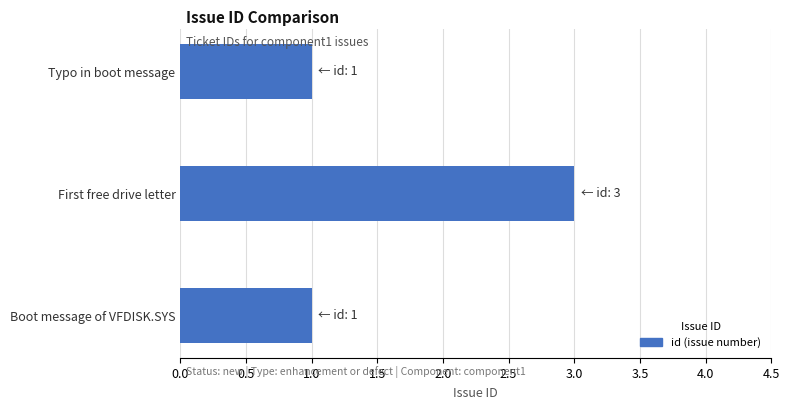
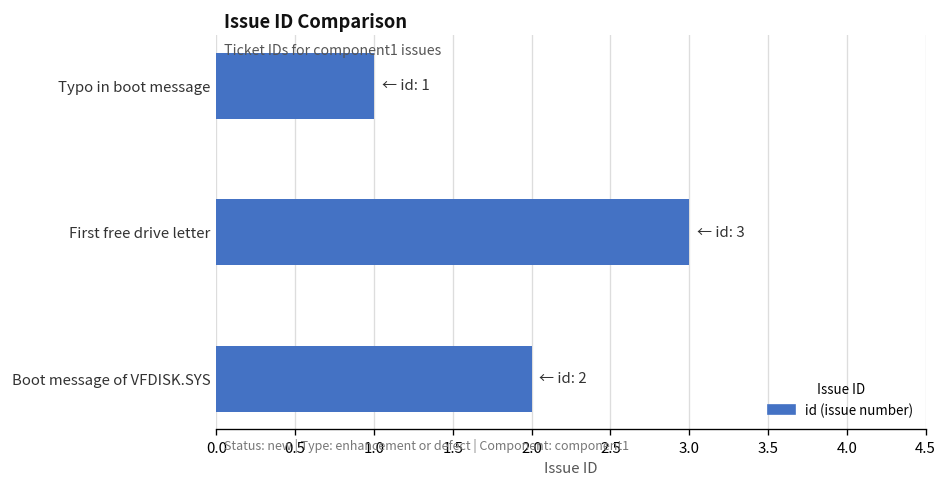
Boot message of VFDISK.SYS: 1 -> 2
